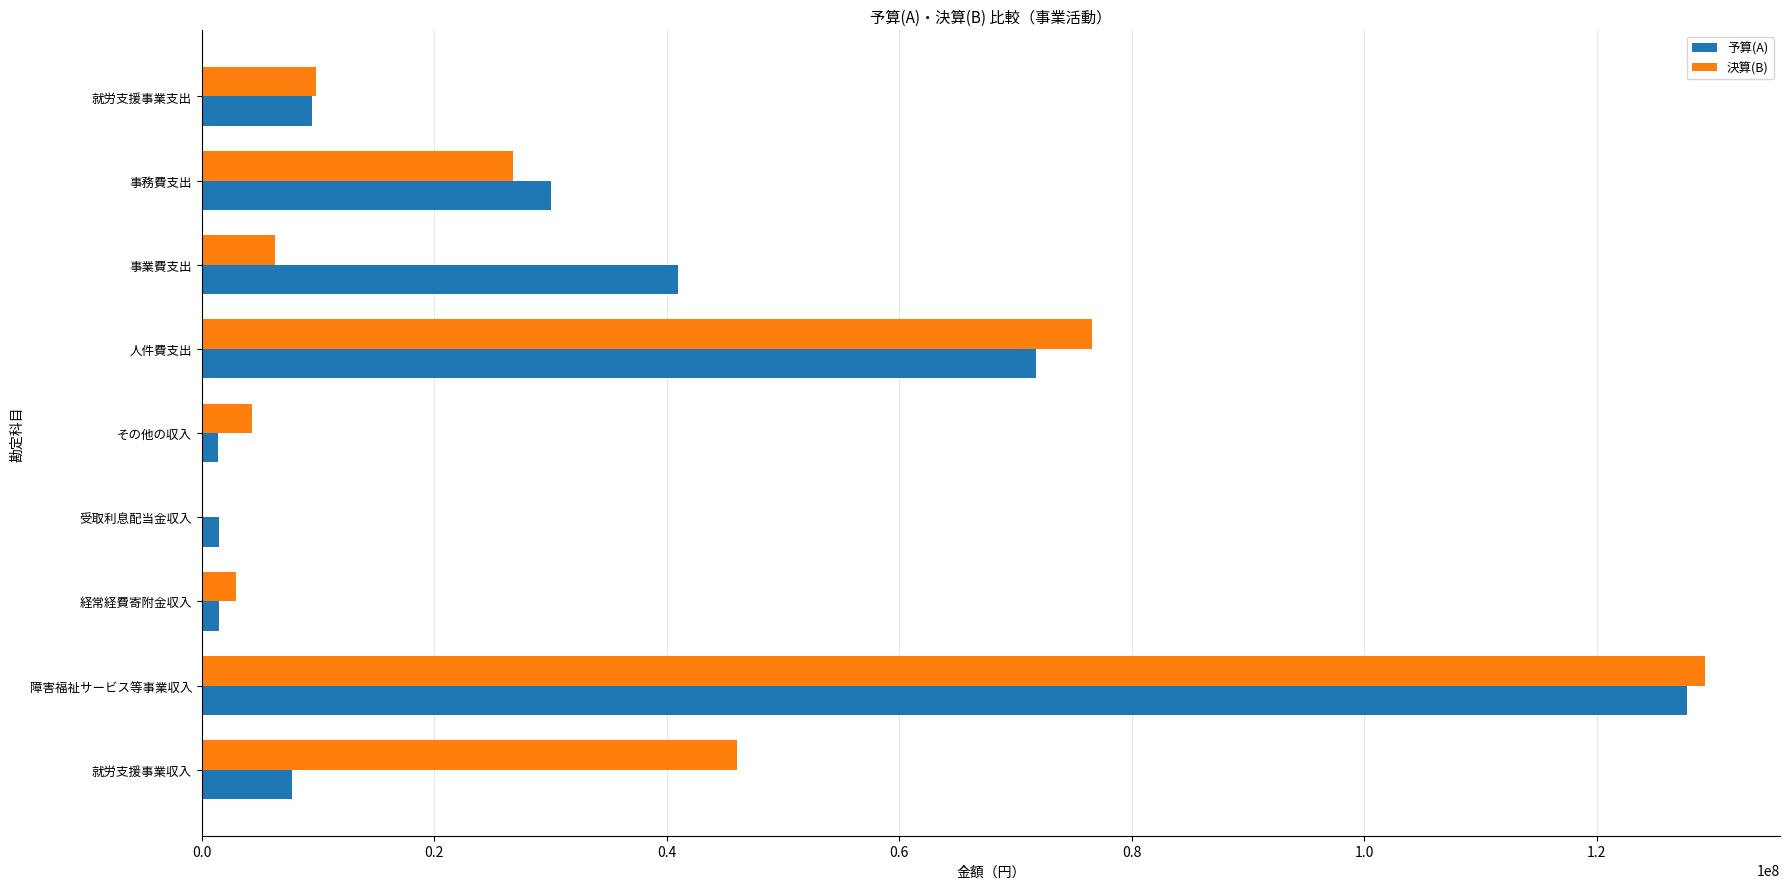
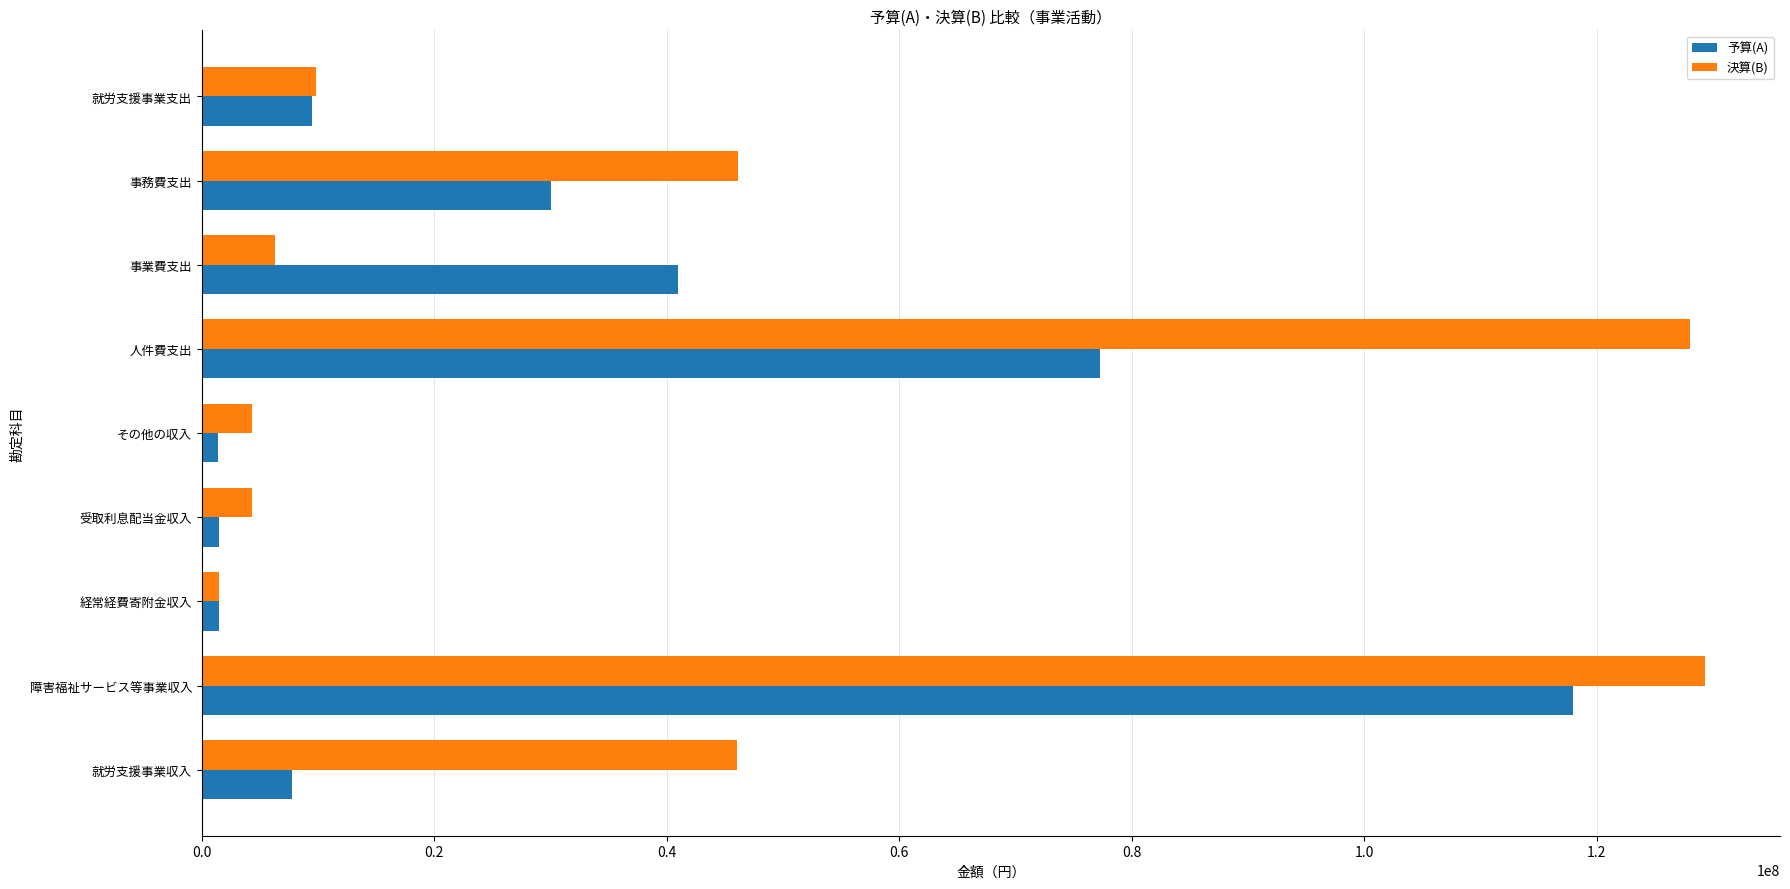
決算(B), 事務費支出: 26800000 -> 46100000
決算(B), 人件費支出: 76600000 -> 128000000
予算(A), 人件費支出: 71800000 -> 77300000
決算(B), 受取利息配当金収入: 0 -> 4300000
決算(B), 経常経費寄附金収入: 2900000 -> 1500000
予算(A), 障害福祉サービス等事業収入: 127800000 -> 118000000
